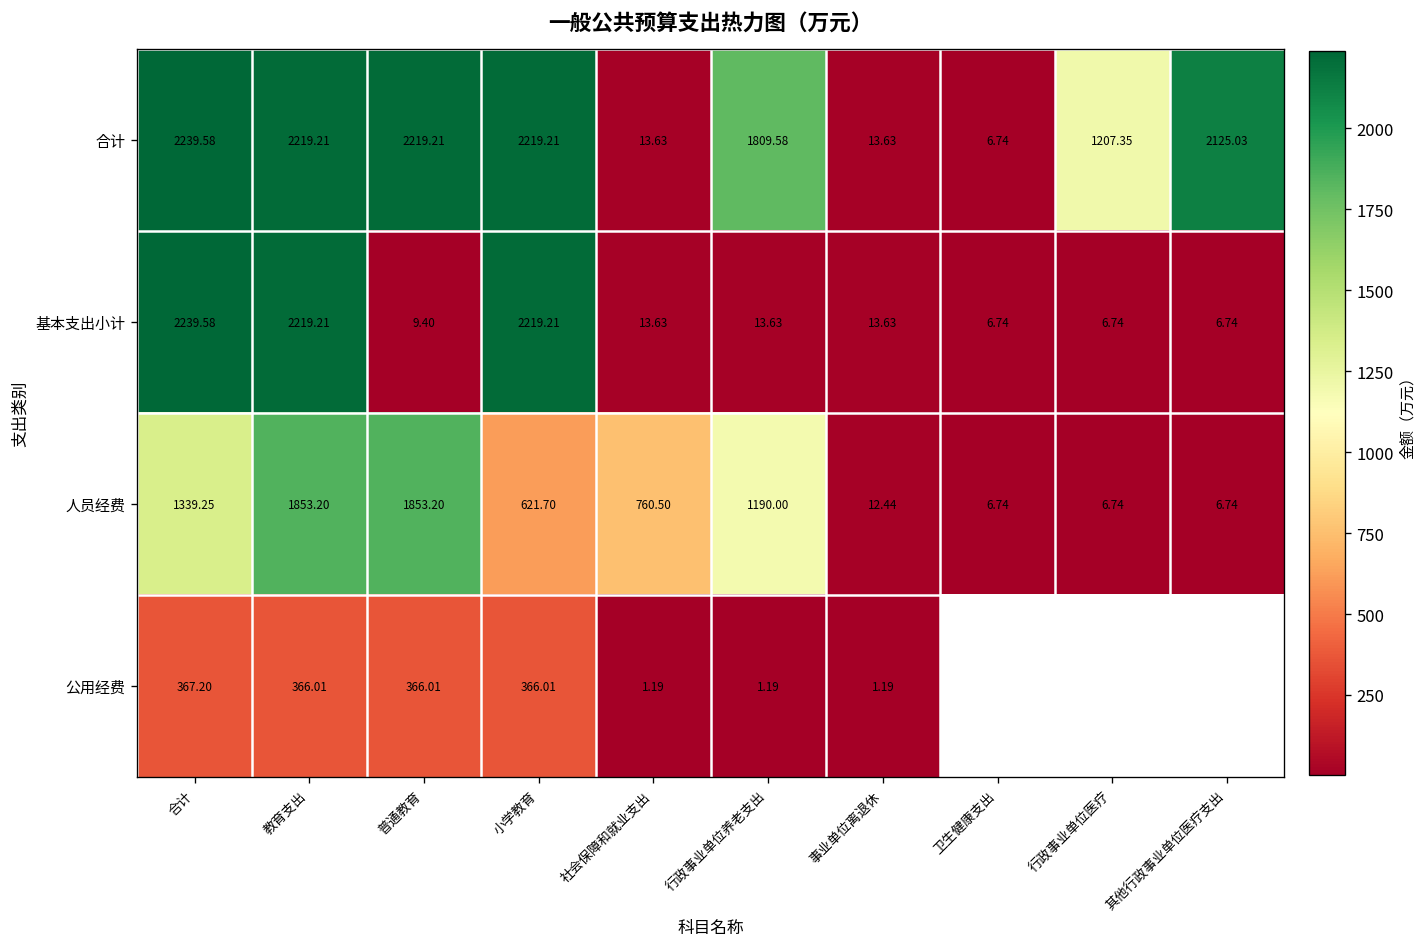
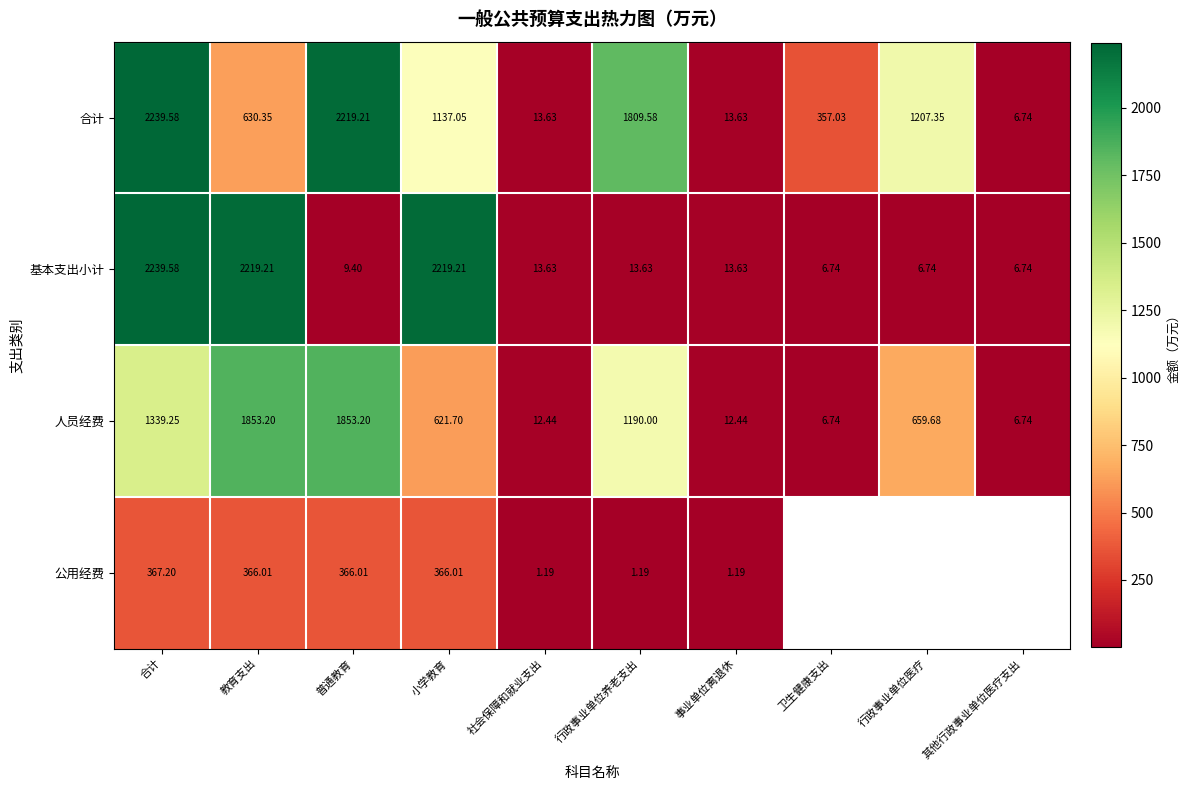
合计, 教育支出: 2219.21 -> 630.35
合计, 小学教育: 2219.21 -> 1137.05
合计, 卫生健康支出: 6.74 -> 357.03
合计, 其他行政事业单位医疗支出: 2125.03 -> 6.74
人员经费, 社会保障和就业支出: 760.50 -> 12.44
人员经费, 行政事业单位医疗: 6.74 -> 659.68
